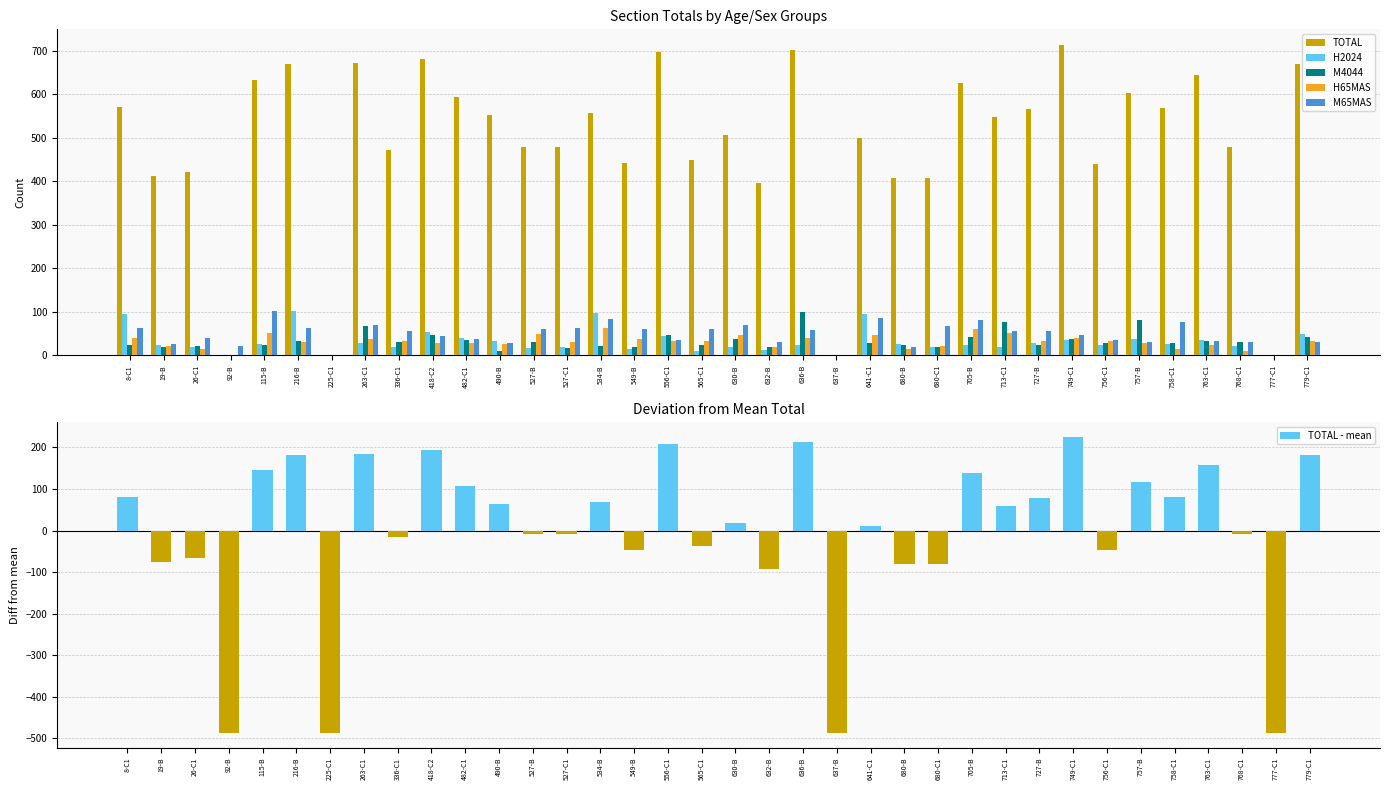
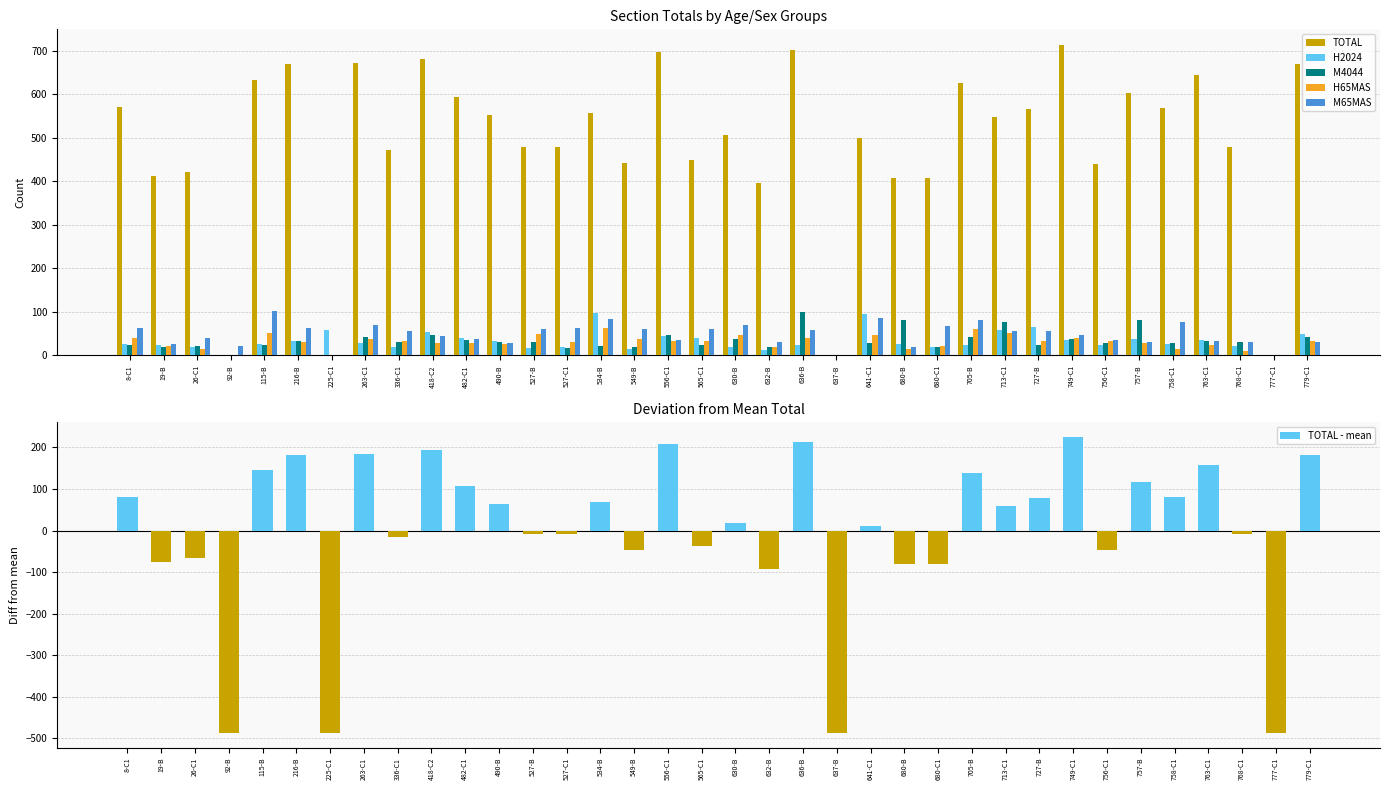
Section Totals by Age/Sex Groups, H2024, 8-C1: 100 -> 30
Section Totals by Age/Sex Groups, H2024, 216-B: 100 -> 30
Section Totals by Age/Sex Groups, H2024, 225-C1: 0 -> 60
Section Totals by Age/Sex Groups, M4044, 263-C1: 70 -> 40
Section Totals by Age/Sex Groups, M4044, 490-B: 10 -> 30
Section Totals by Age/Sex Groups, H2024, 565-C1: 10 -> 40
Section Totals by Age/Sex Groups, M4044, 680-B: 30 -> 80
Section Totals by Age/Sex Groups, H2024, 713-C1: 20 -> 60
Section Totals by Age/Sex Groups, H2024, 727-B: 30 -> 70
